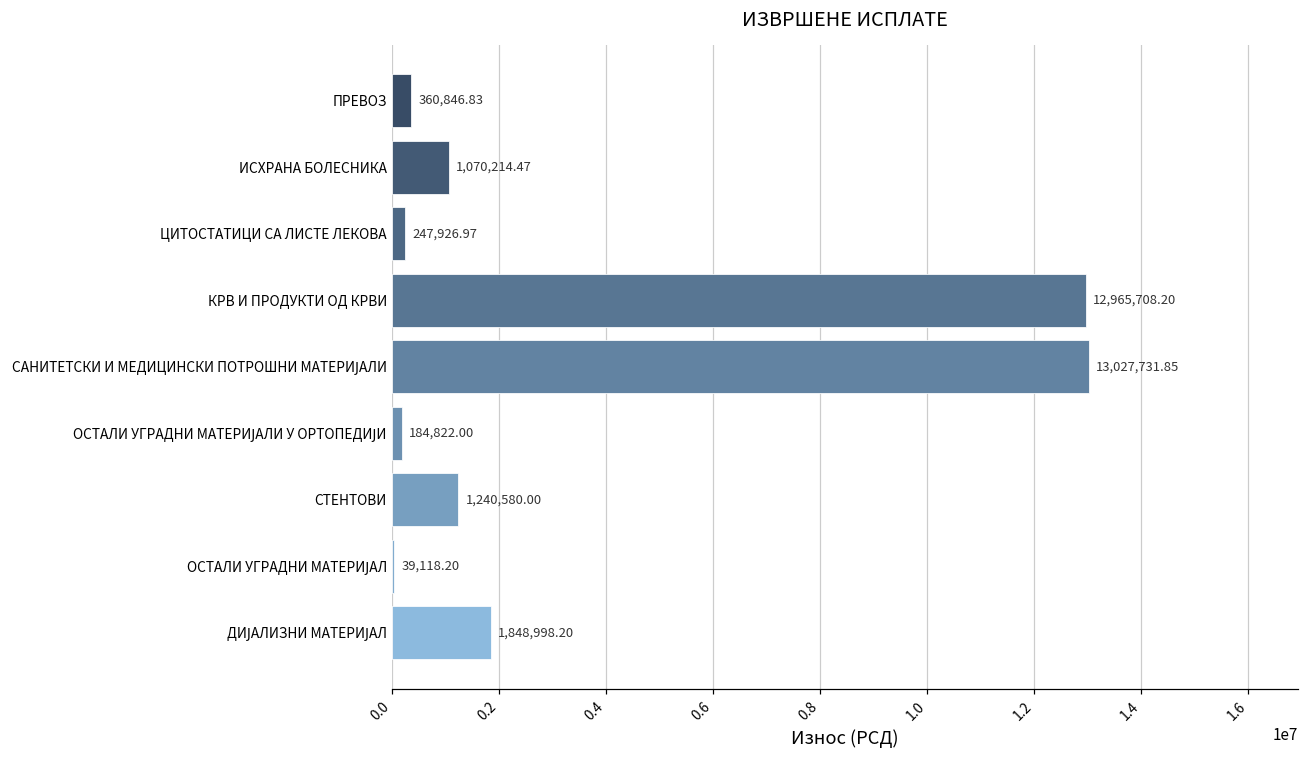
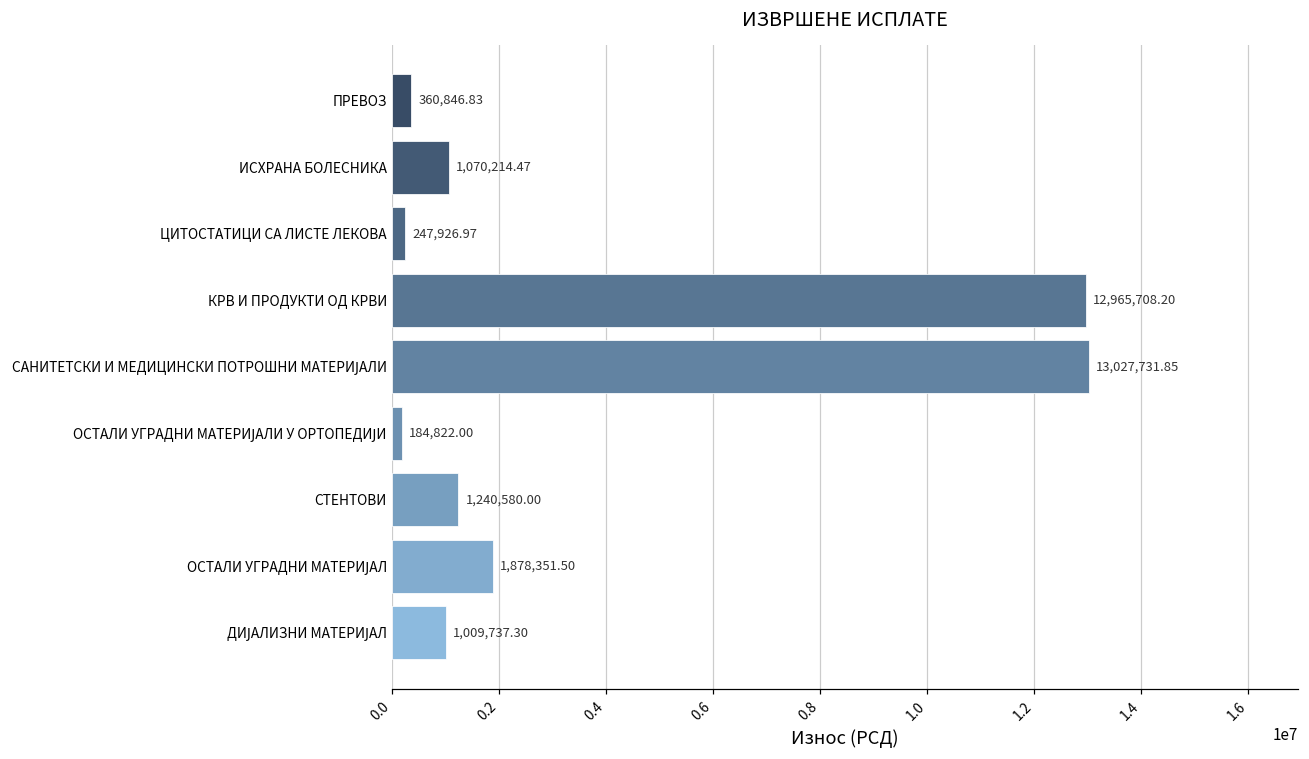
ОСТАЛИ УГРАДНИ МАТЕРИЈАЛ: 39,118.20 -> 1,878,351.50
ДИЈАЛИЗНИ МАТЕРИЈАЛ: 1,848,998.20 -> 1,009,737.30
